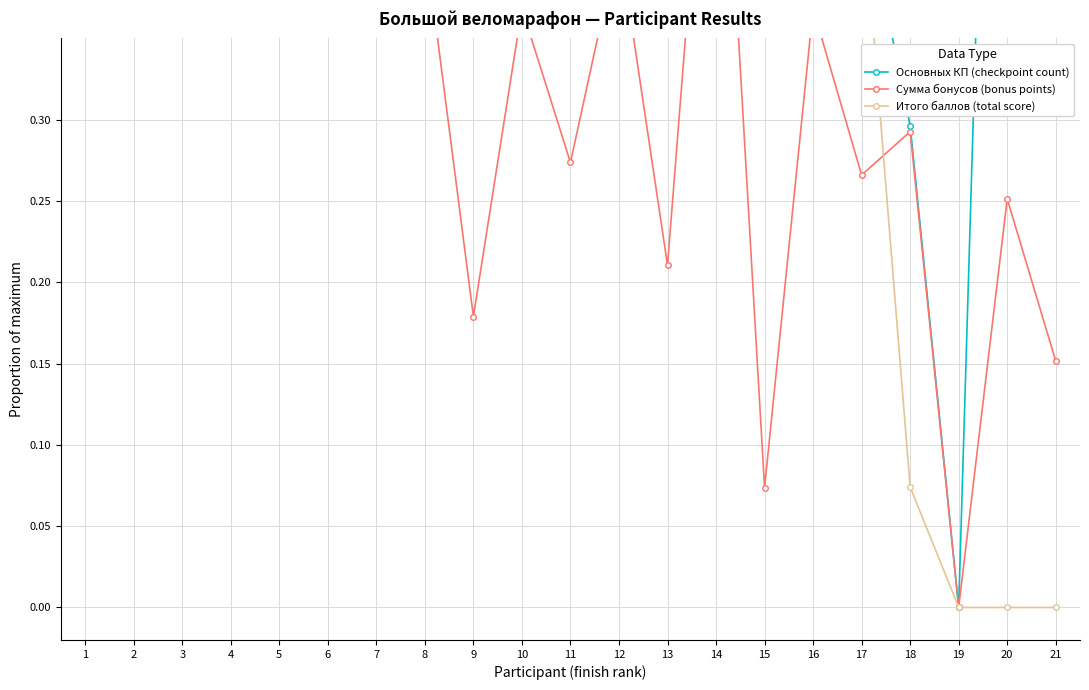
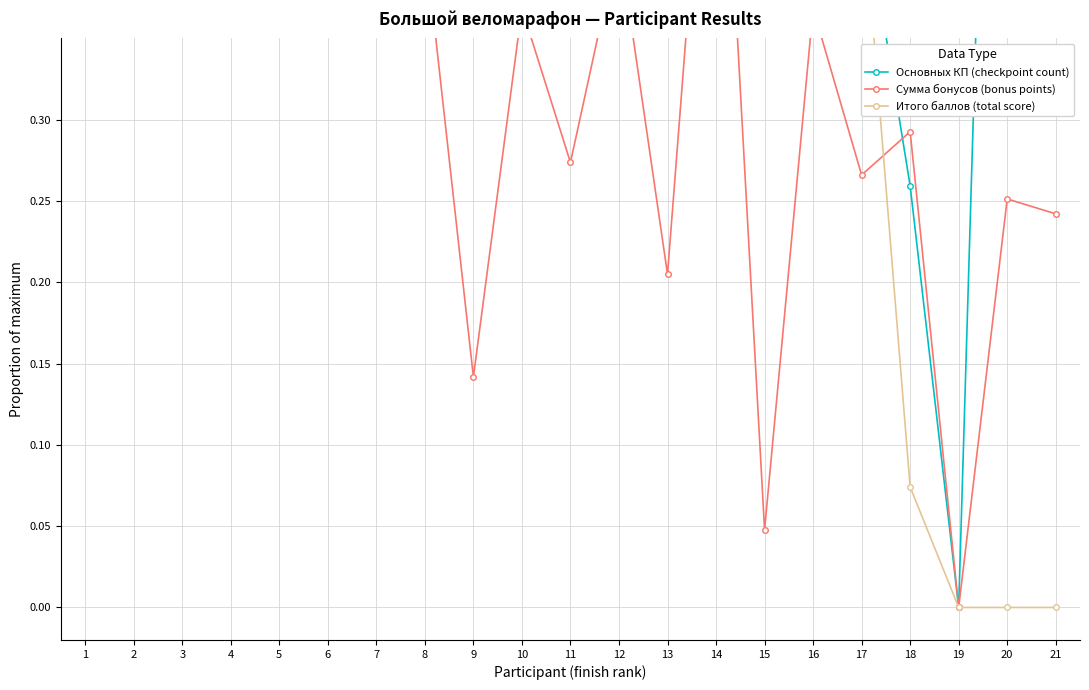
Сумма бонусов (bonus points), 9: 0.179 -> 0.142
Сумма бонусов (bonus points), 13: 0.211 -> 0.205
Сумма бонусов (bonus points), 15: 0.074 -> 0.048
Основных КП (checkpoint count), 18: 0.296 -> 0.259
Сумма бонусов (bonus points), 21: 0.152 -> 0.242
